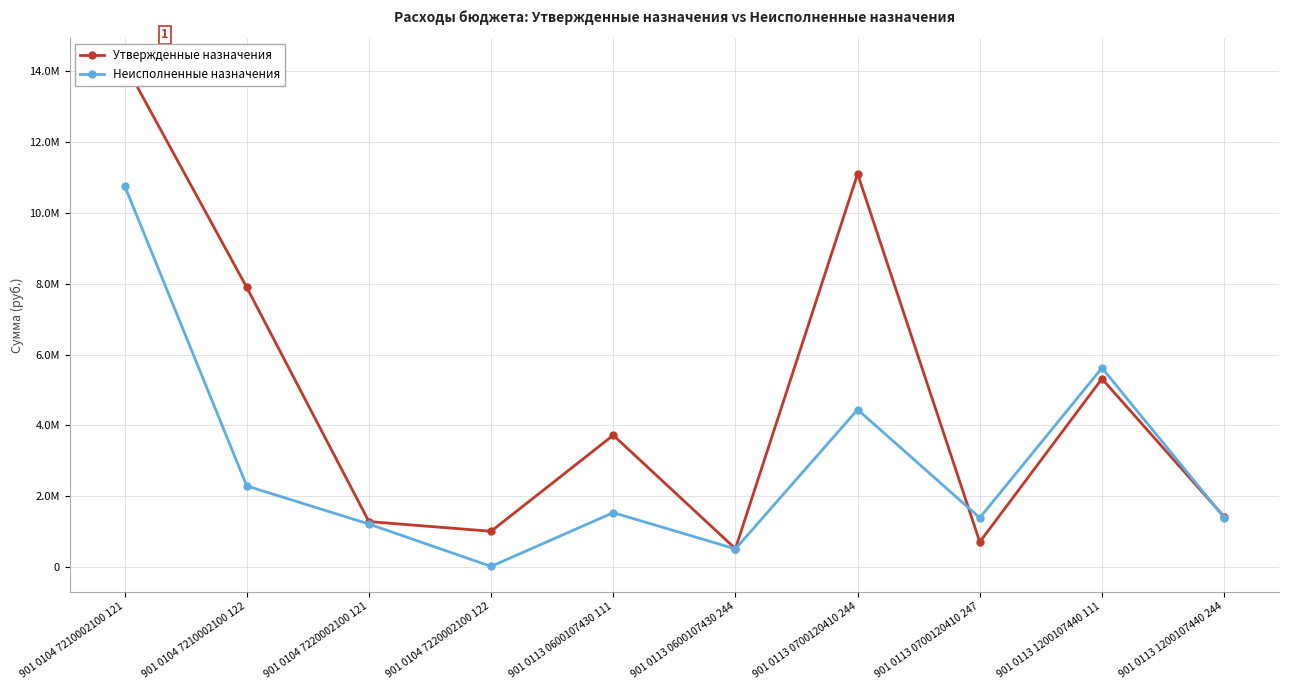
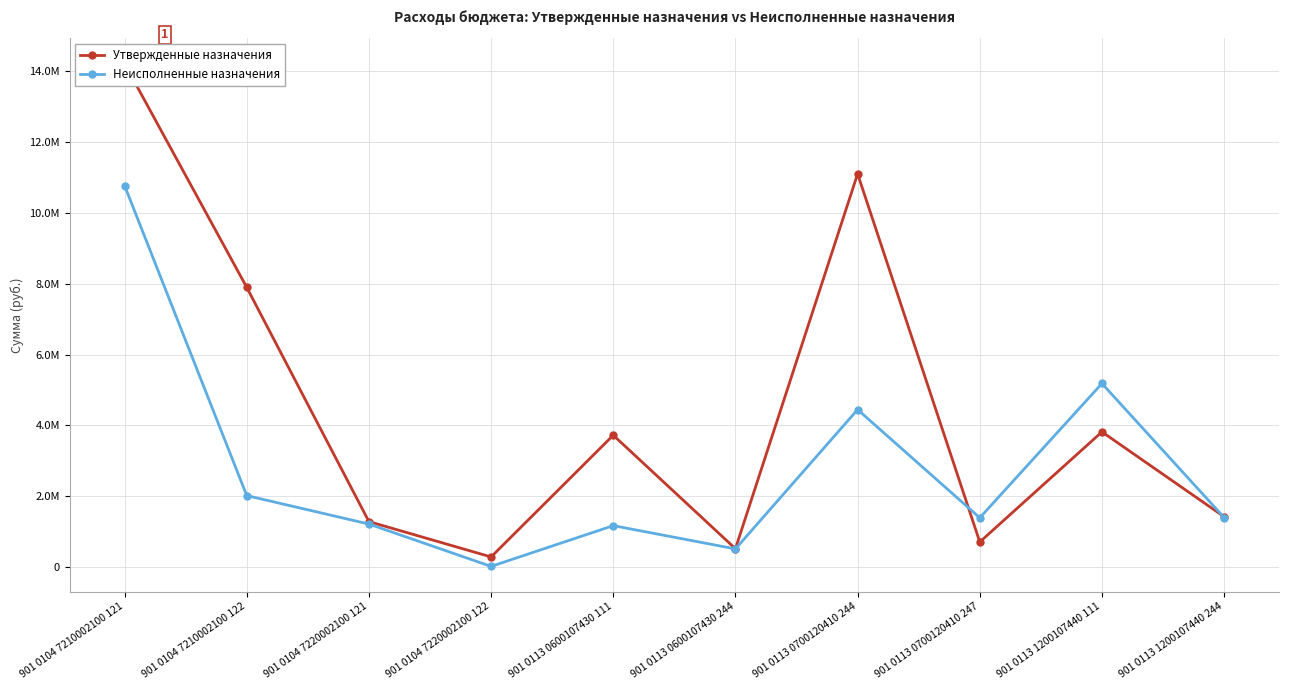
Неисполненные назначения, 901 0104 7210002100 122: 2300000 -> 2000000
Утвержденные назначения, 901 0104 7220002100 122: 1000000 -> 300000
Неисполненные назначения, 901 0113 0600107430 111: 1500000 -> 1200000
Утвержденные назначения, 901 0113 1200107440 111: 5300000 -> 3800000
Неисполненные назначения, 901 0113 1200107440 111: 5600000 -> 5200000
